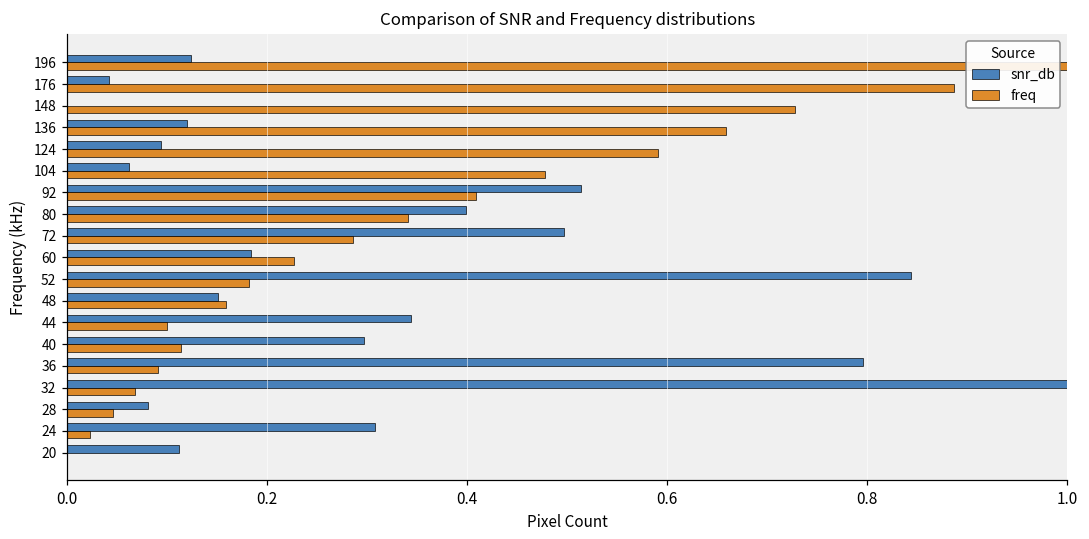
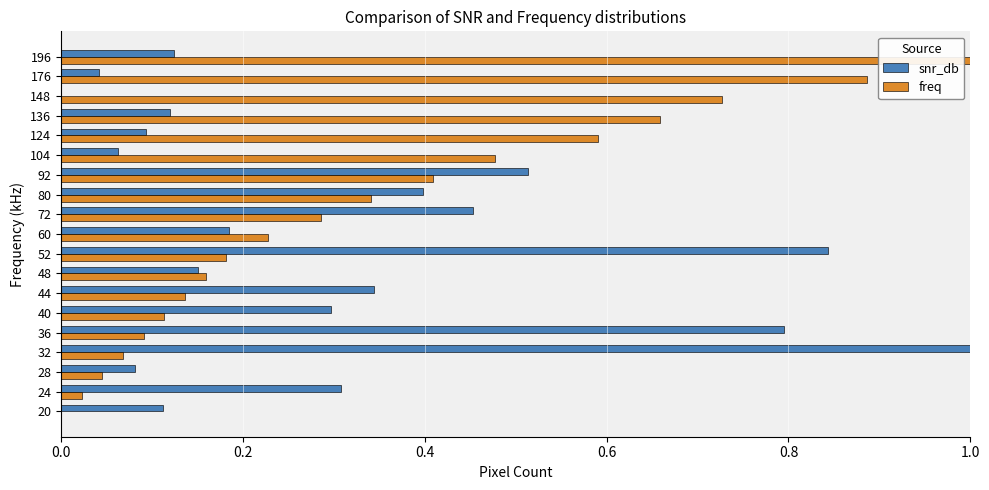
snr_db, 72: 0.50 -> 0.45
freq, 44: 0.10 -> 0.14
